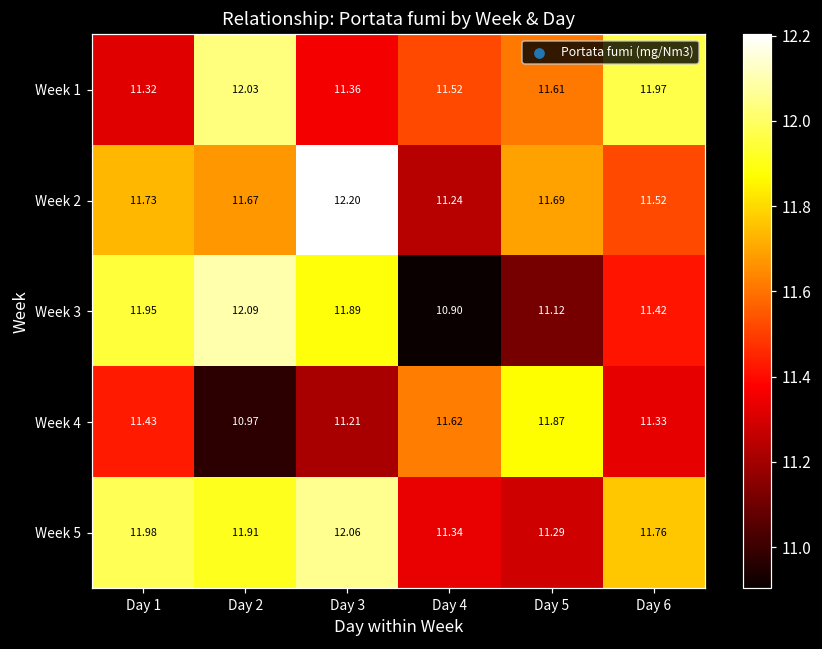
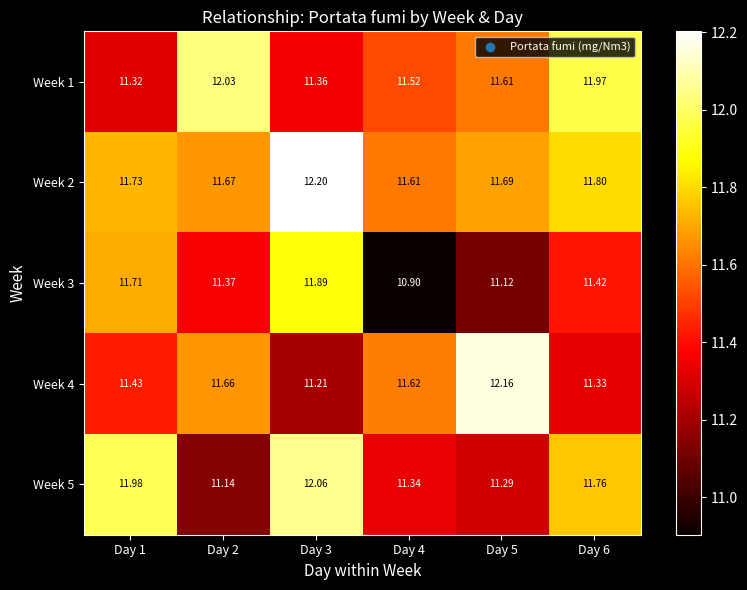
Week 2, Day 4: 11.24 -> 11.61
Week 2, Day 6: 11.52 -> 11.80
Week 3, Day 1: 11.95 -> 11.71
Week 3, Day 2: 12.09 -> 11.37
Week 4, Day 2: 10.97 -> 11.66
Week 4, Day 5: 11.87 -> 12.16
Week 5, Day 2: 11.91 -> 11.14
